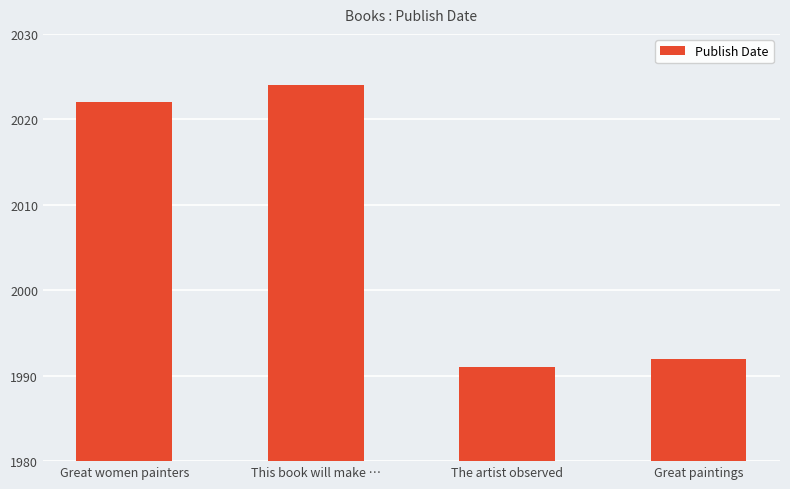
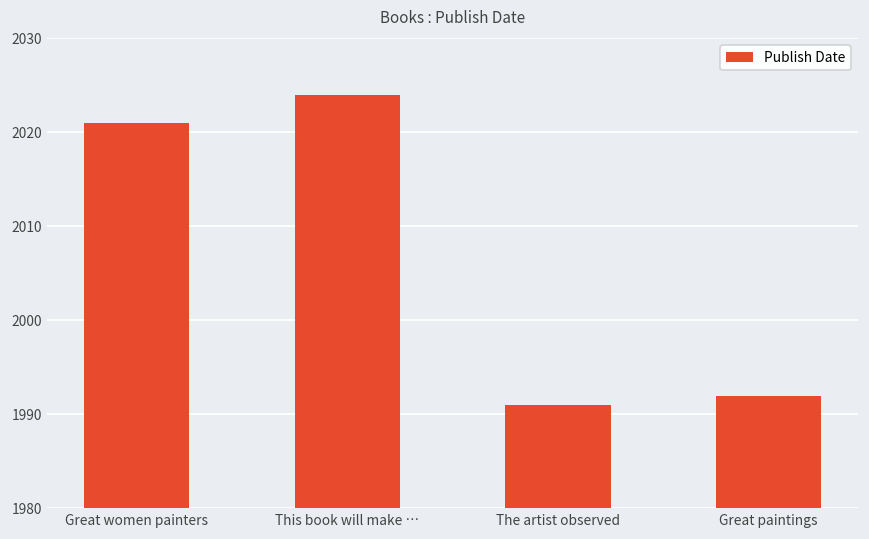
Great women painters: 2022 -> 2021
